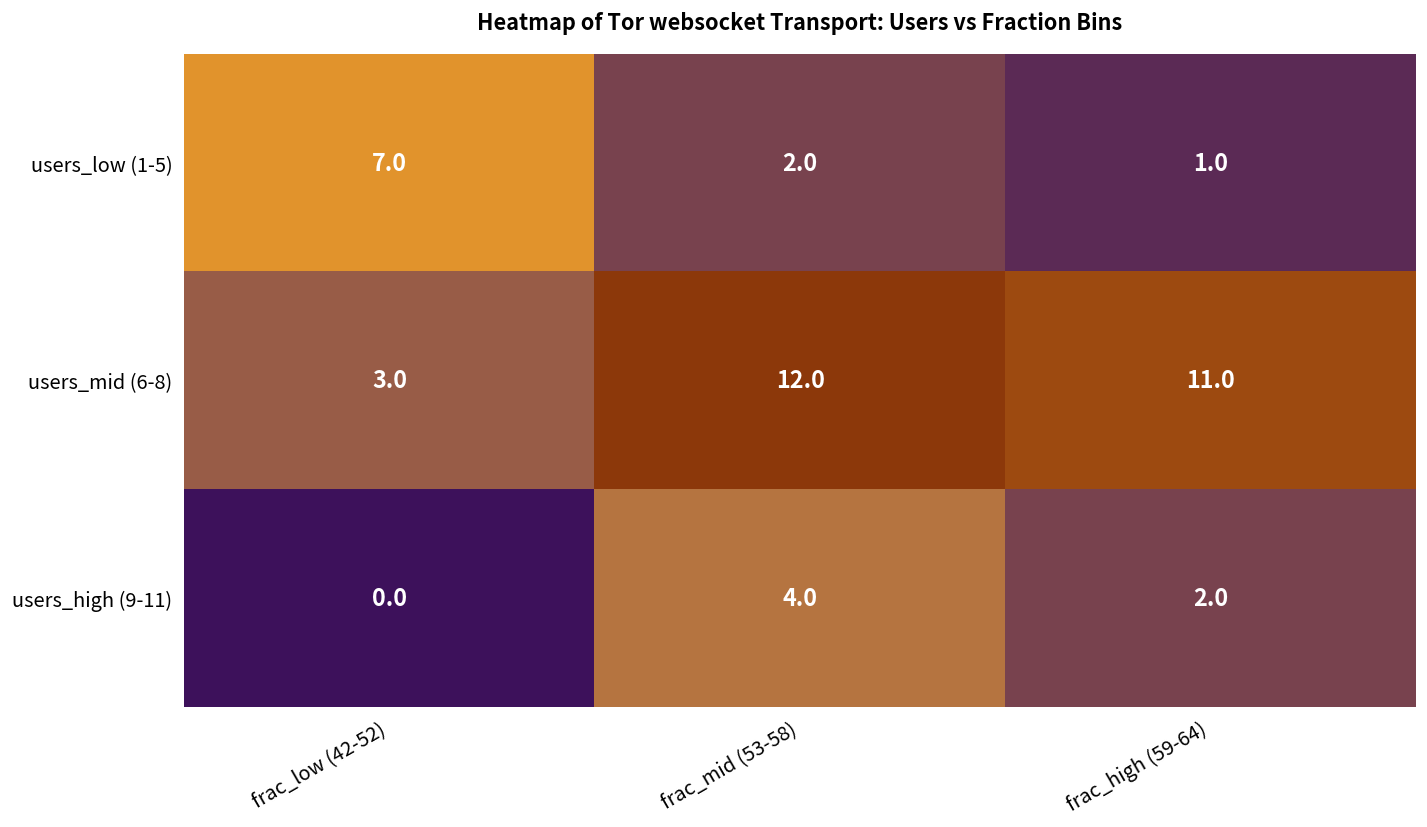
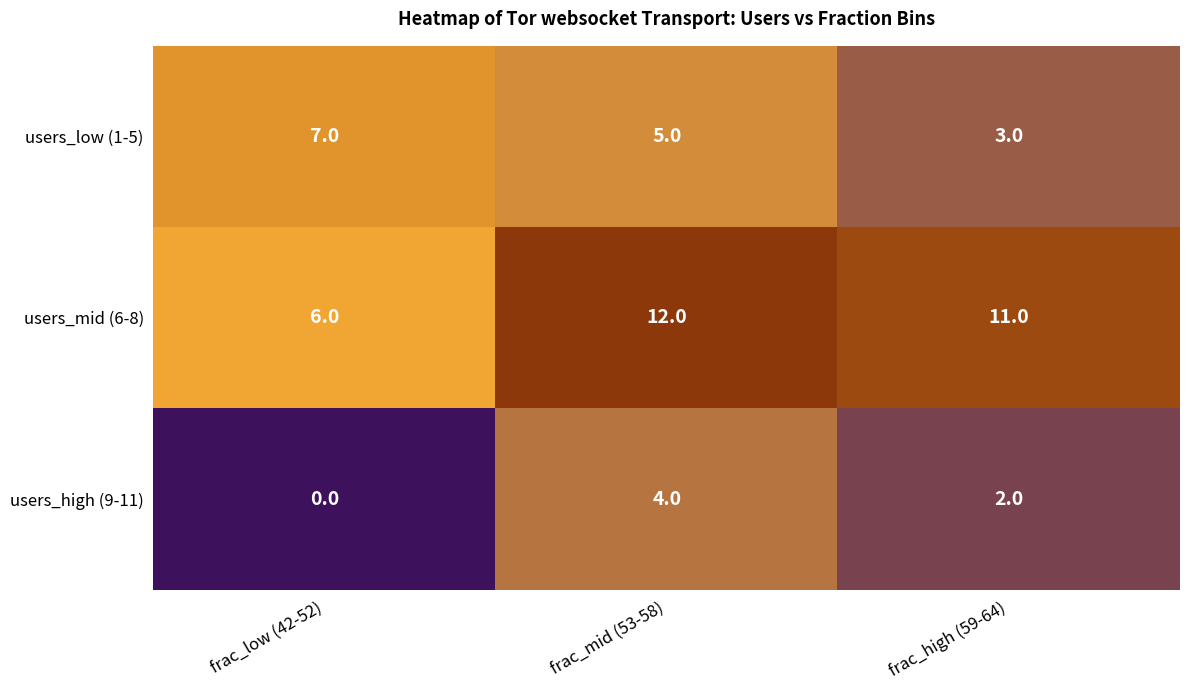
users_low (1-5), frac_mid (53-58): 2.0 -> 5.0
users_low (1-5), frac_high (59-64): 1.0 -> 3.0
users_mid (6-8), frac_low (42-52): 3.0 -> 6.0
